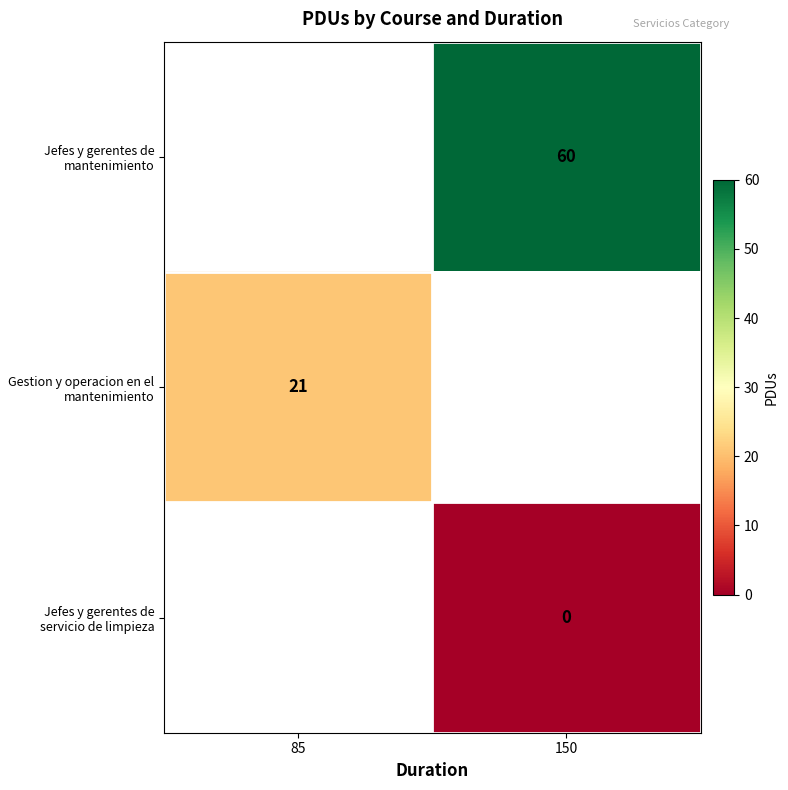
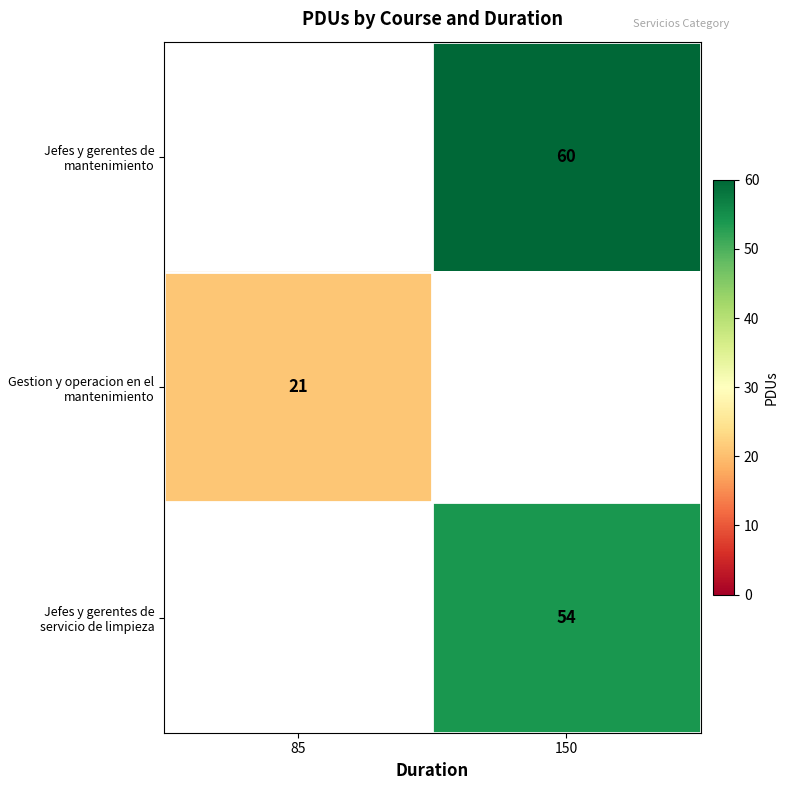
Jefes y gerentes de servicio de limpieza, 150: 0 -> 54
